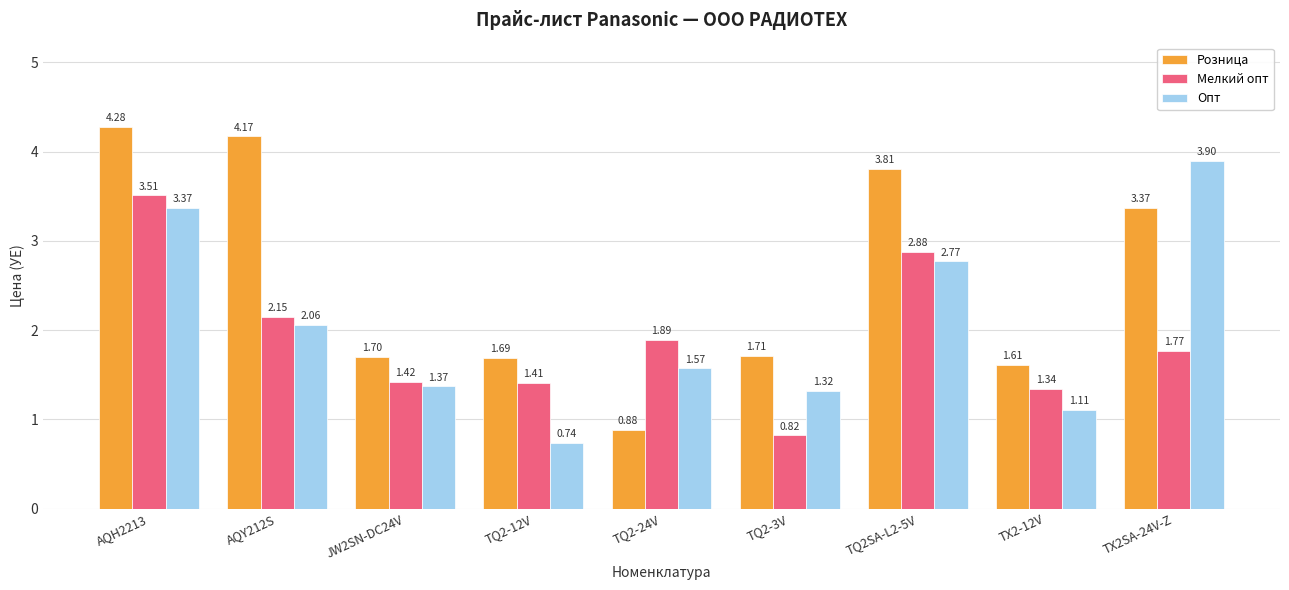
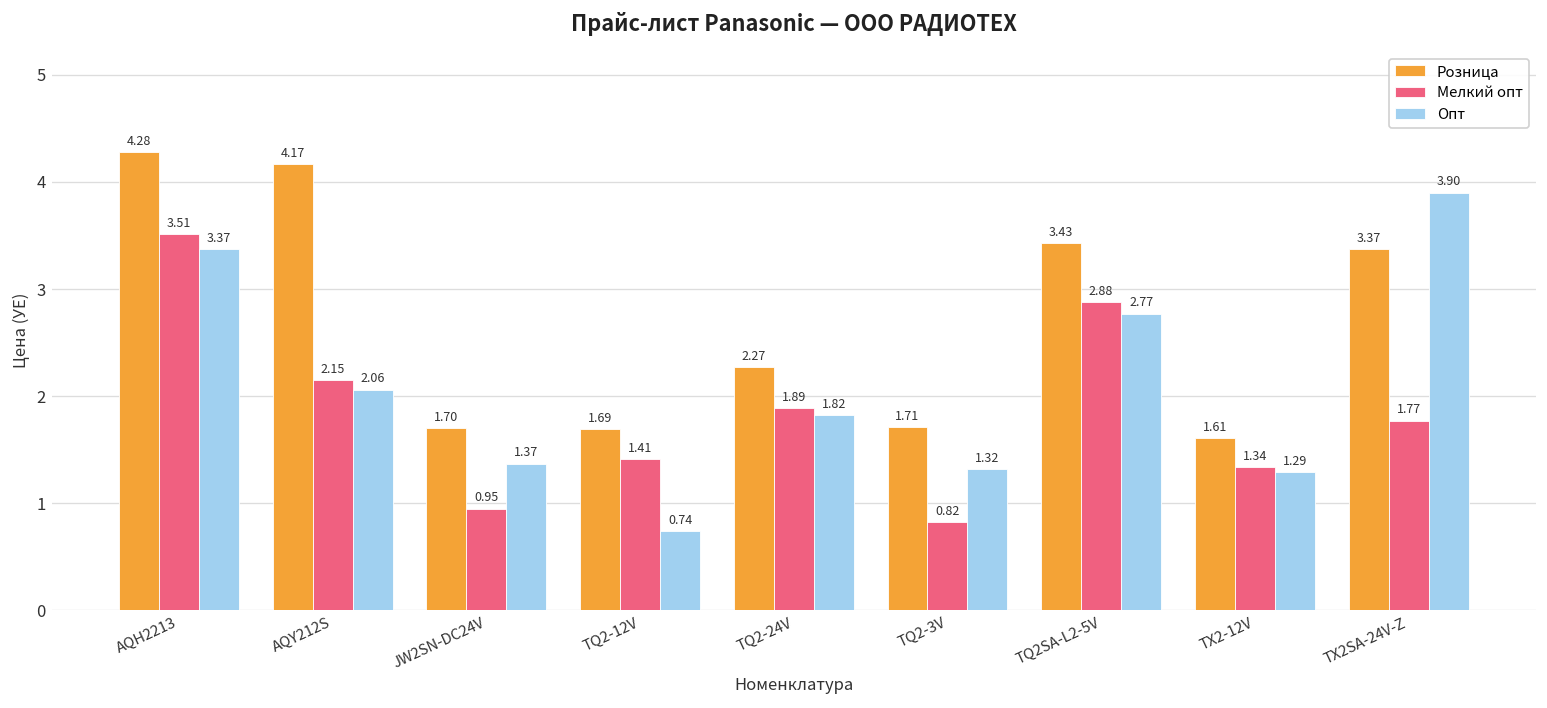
Мелкий опт, JW2SN-DC24V: 1.42 -> 0.95
Розница, TQ2-24V: 0.88 -> 2.27
Опт, TQ2-24V: 1.57 -> 1.82
Розница, TQ2SA-L2-5V: 3.81 -> 3.43
Опт, TX2-12V: 1.11 -> 1.29
